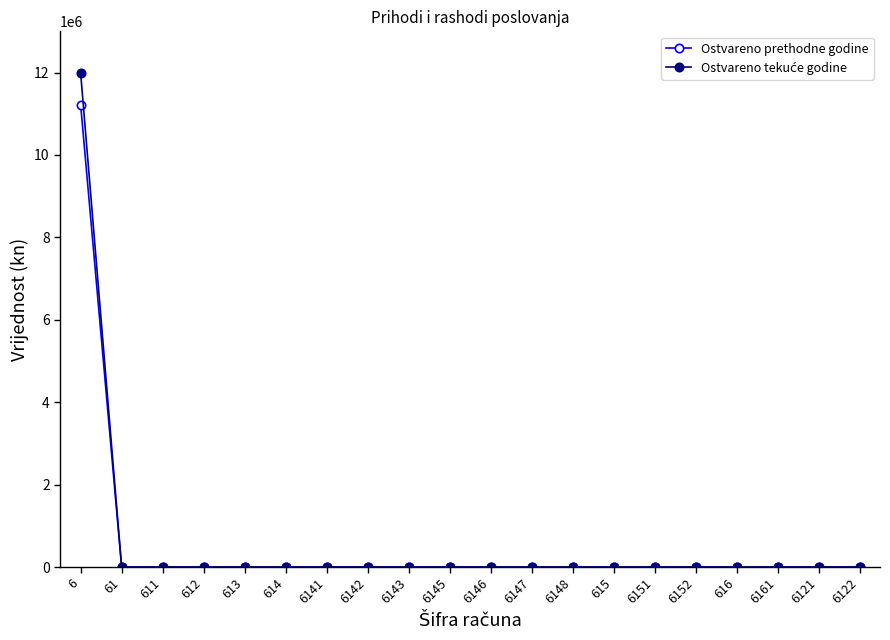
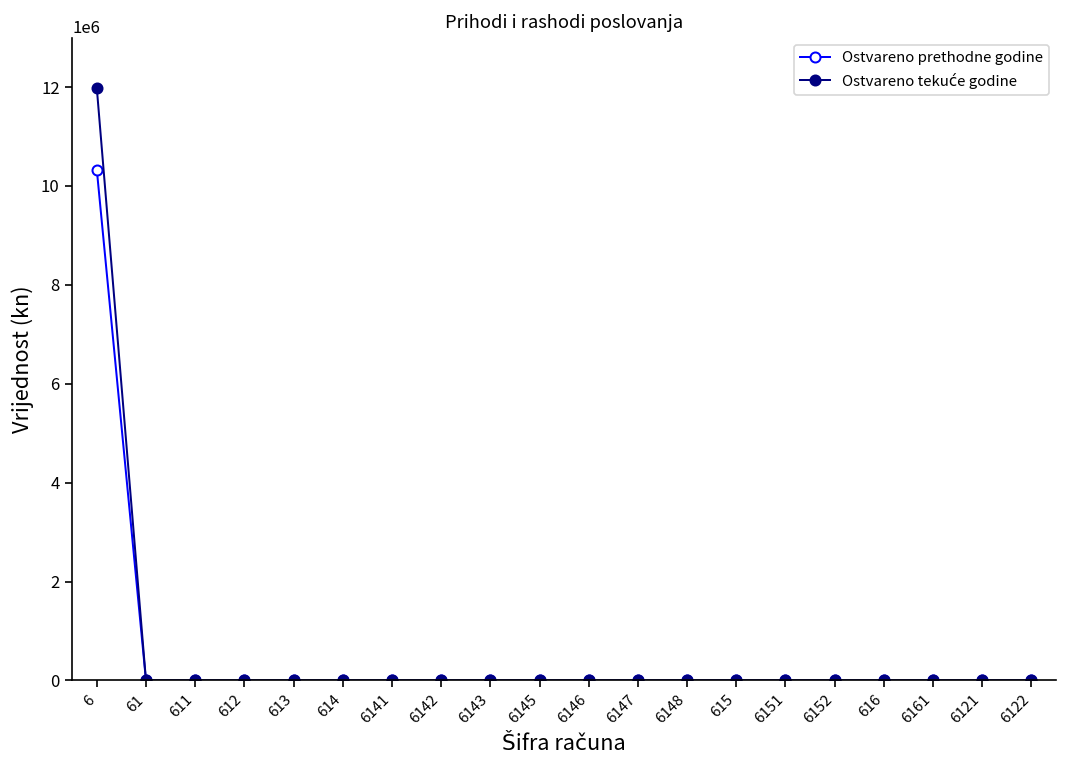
Ostvareno prethodne godine, 6: 11200000 -> 10300000
